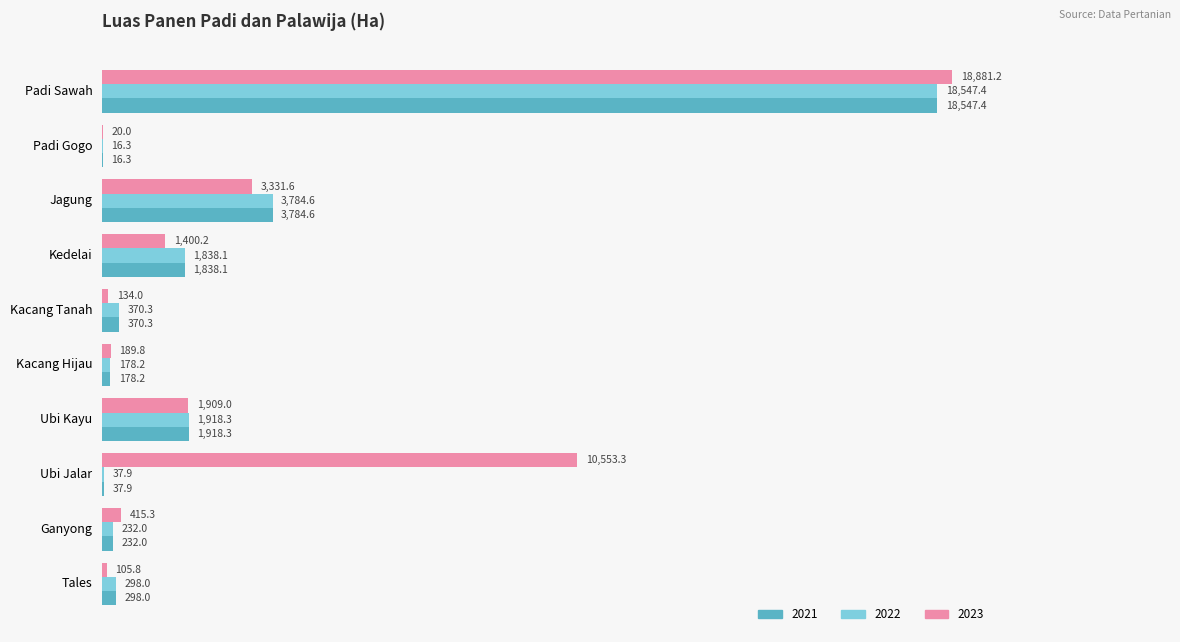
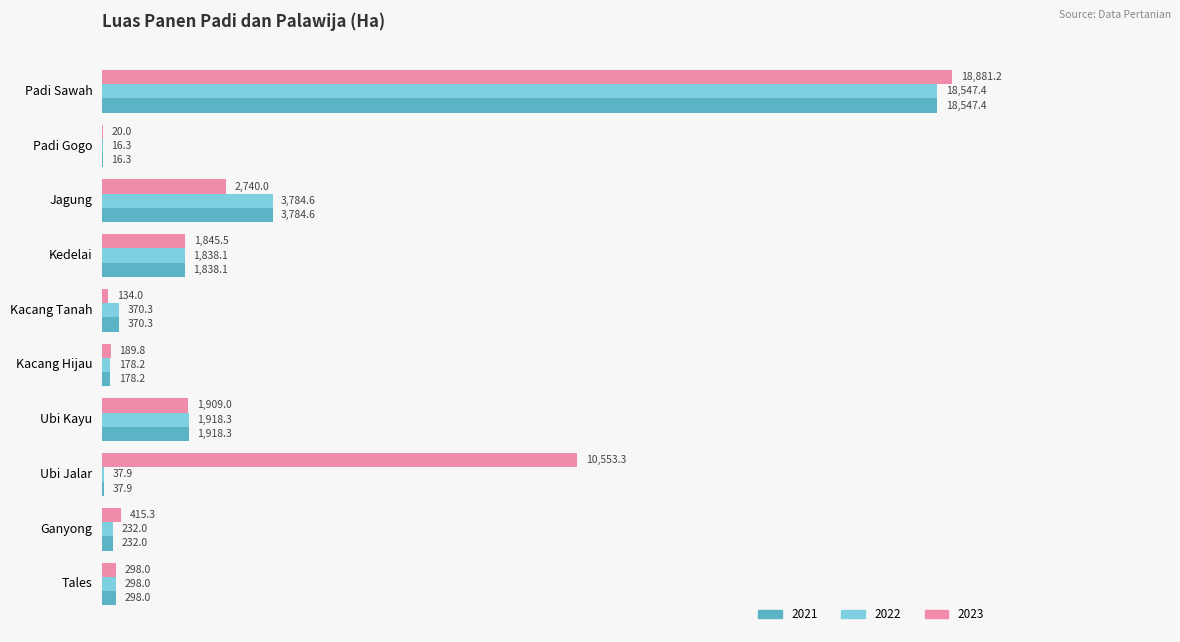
2023, Jagung: 3,331.6 -> 2,740.0
2023, Kedelai: 1,400.2 -> 1,845.5
2023, Tales: 105.8 -> 298.0
